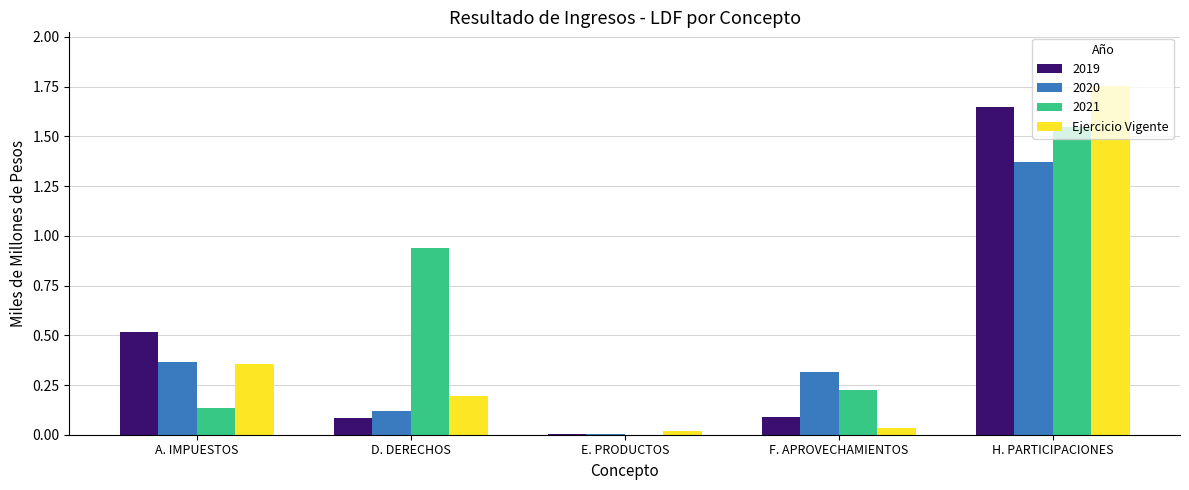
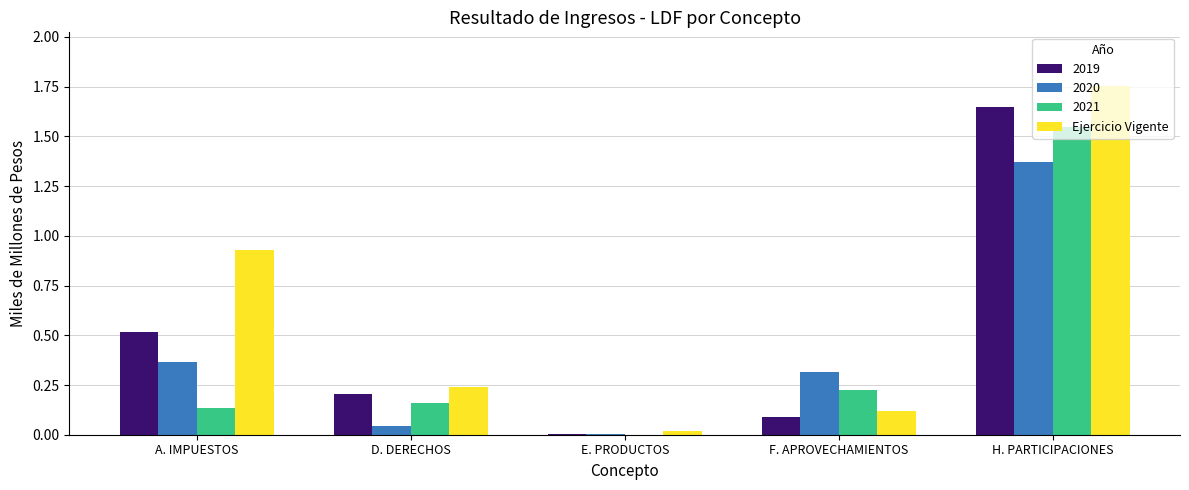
Ejercicio Vigente, A. IMPUESTOS: 0.36 -> 0.93
2019, D. DERECHOS: 0.08 -> 0.20
2020, D. DERECHOS: 0.12 -> 0.04
2021, D. DERECHOS: 0.94 -> 0.16
Ejercicio Vigente, D. DERECHOS: 0.20 -> 0.24
Ejercicio Vigente, F. APROVECHAMIENTOS: 0.04 -> 0.12
